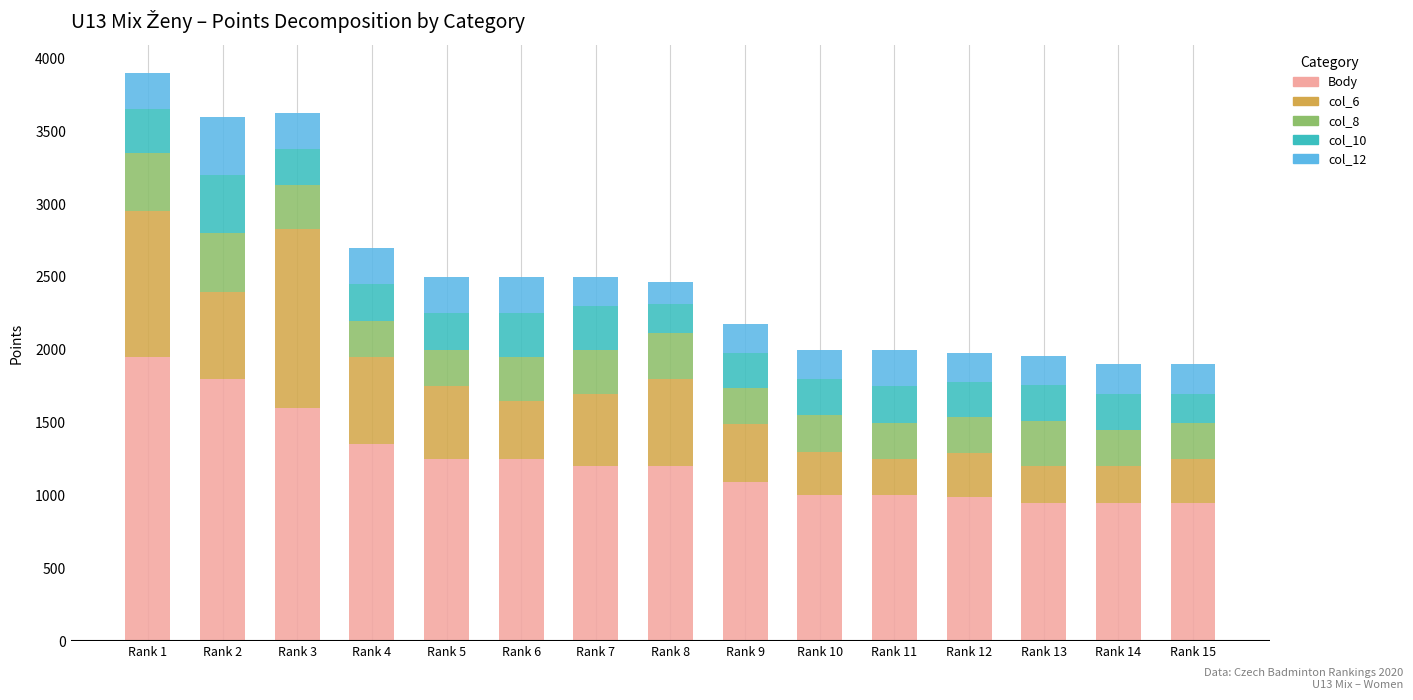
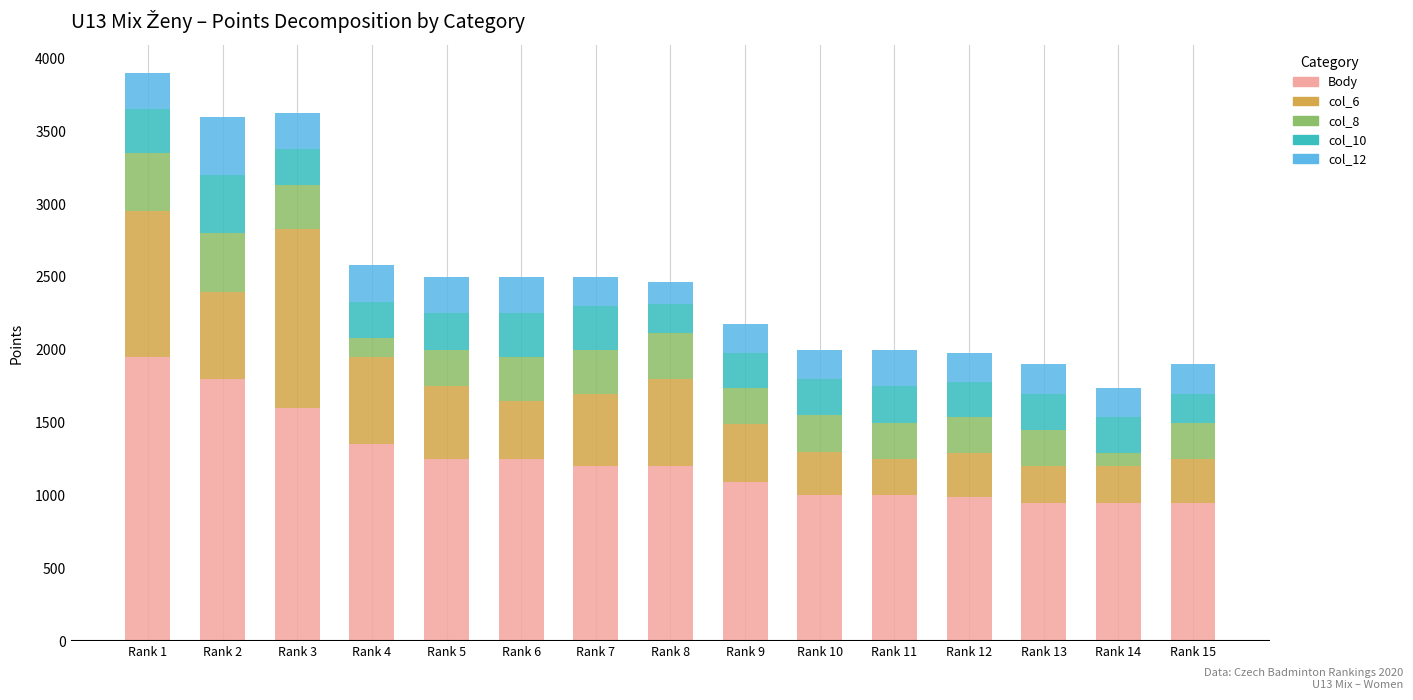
col_8, Rank 4: 250 -> 130
col_8, Rank 13: 310 -> 250
col_8, Rank 14: 250 -> 90
